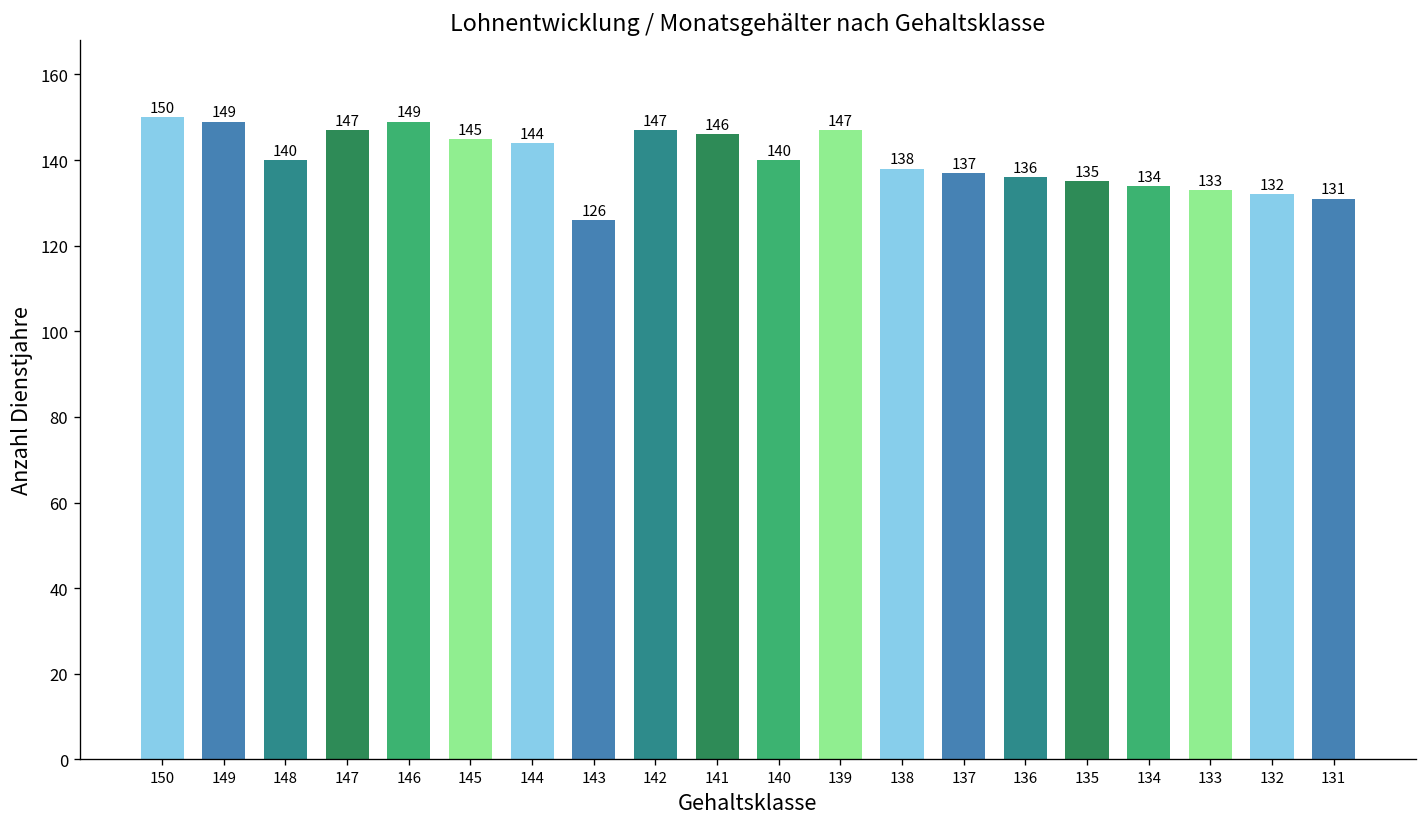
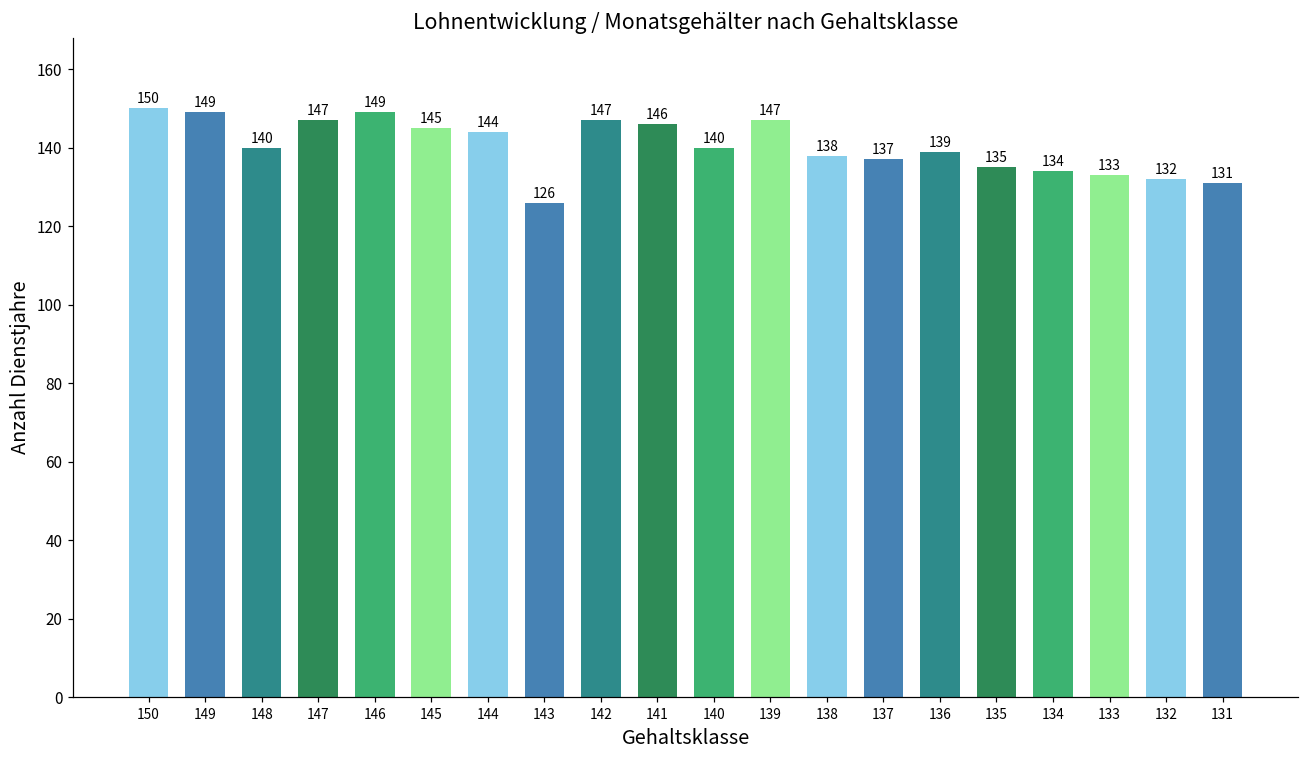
136: 136 -> 139
